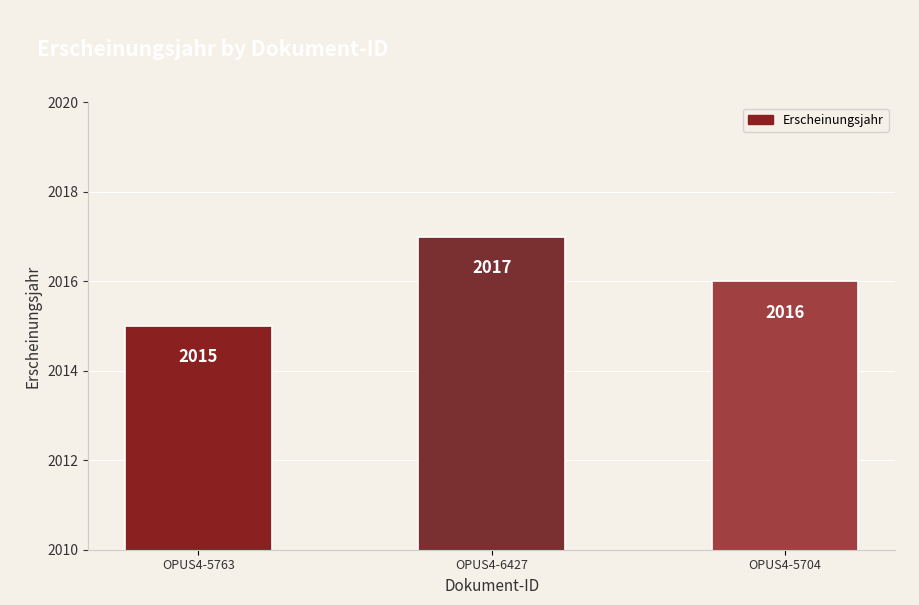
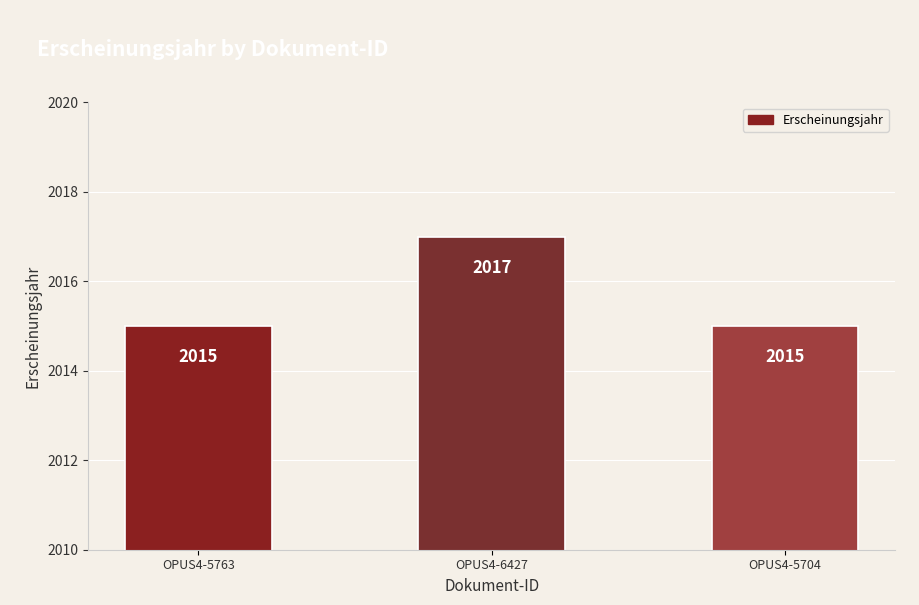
OPUS4-5704: 2016 -> 2015
